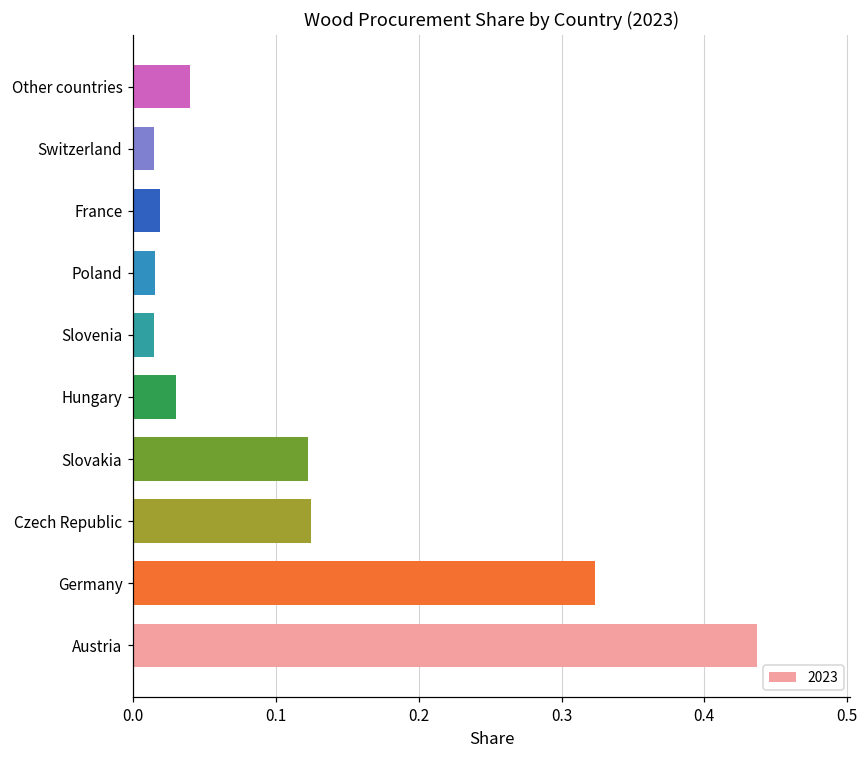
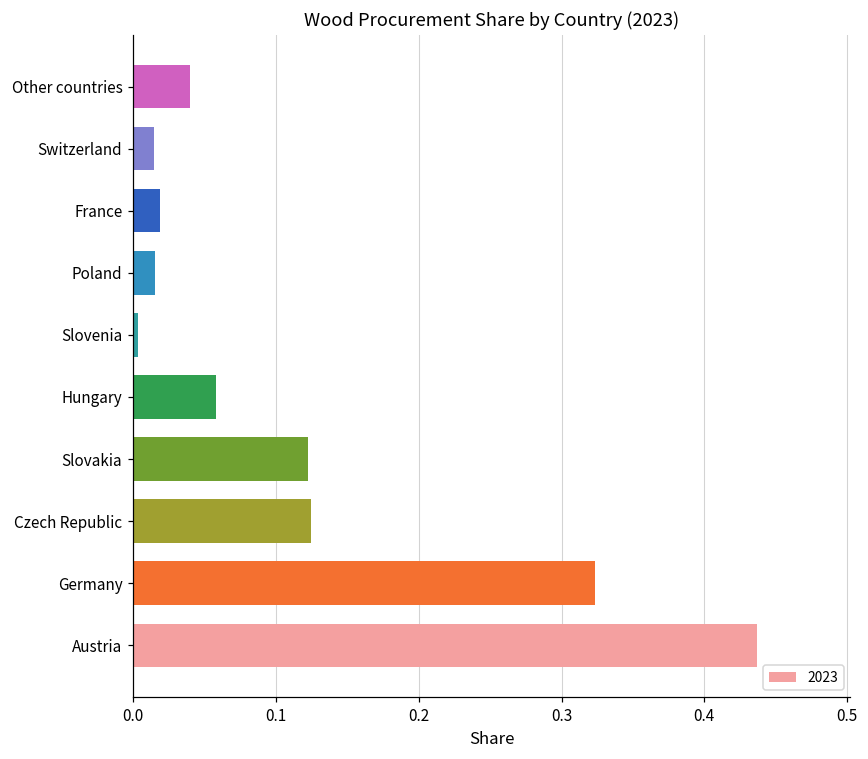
Slovenia: 0.015 -> 0.004
Hungary: 0.030 -> 0.058
